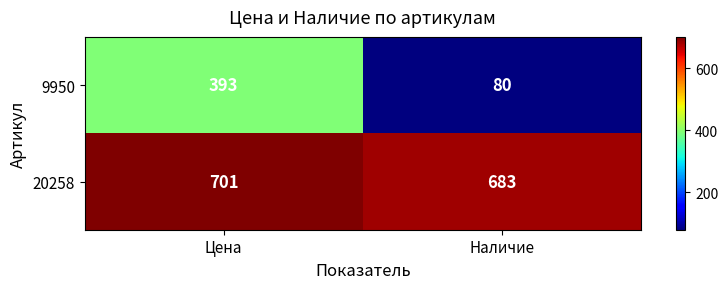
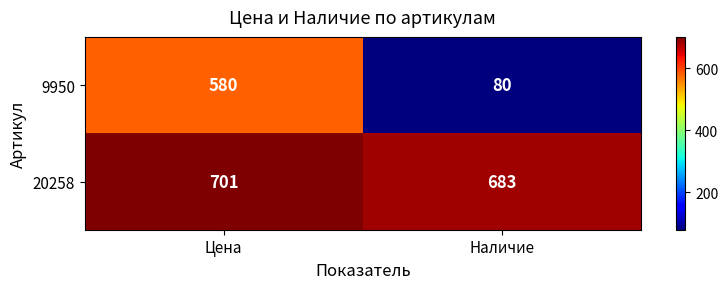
9950, Цена: 393 -> 580
